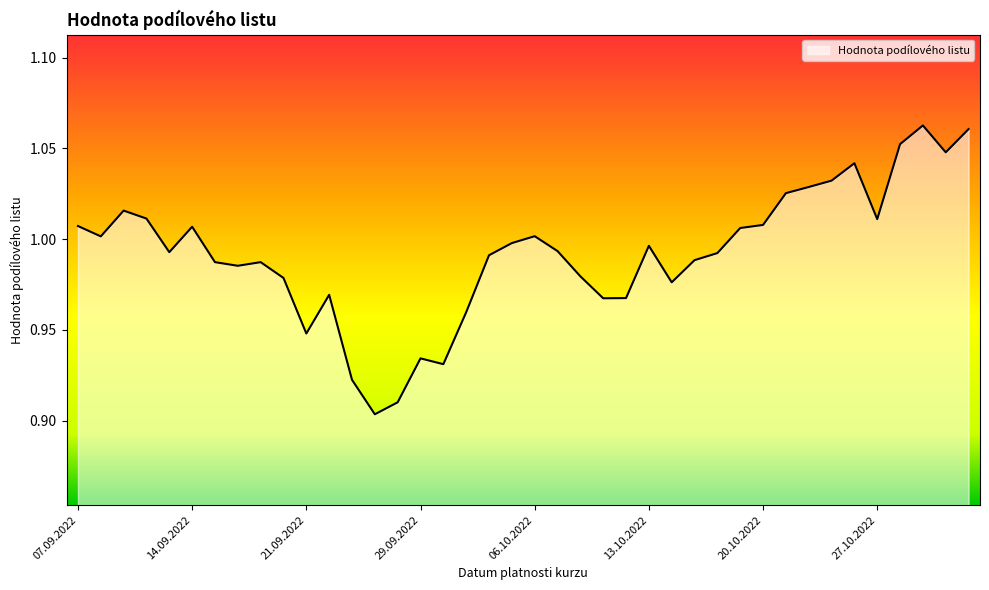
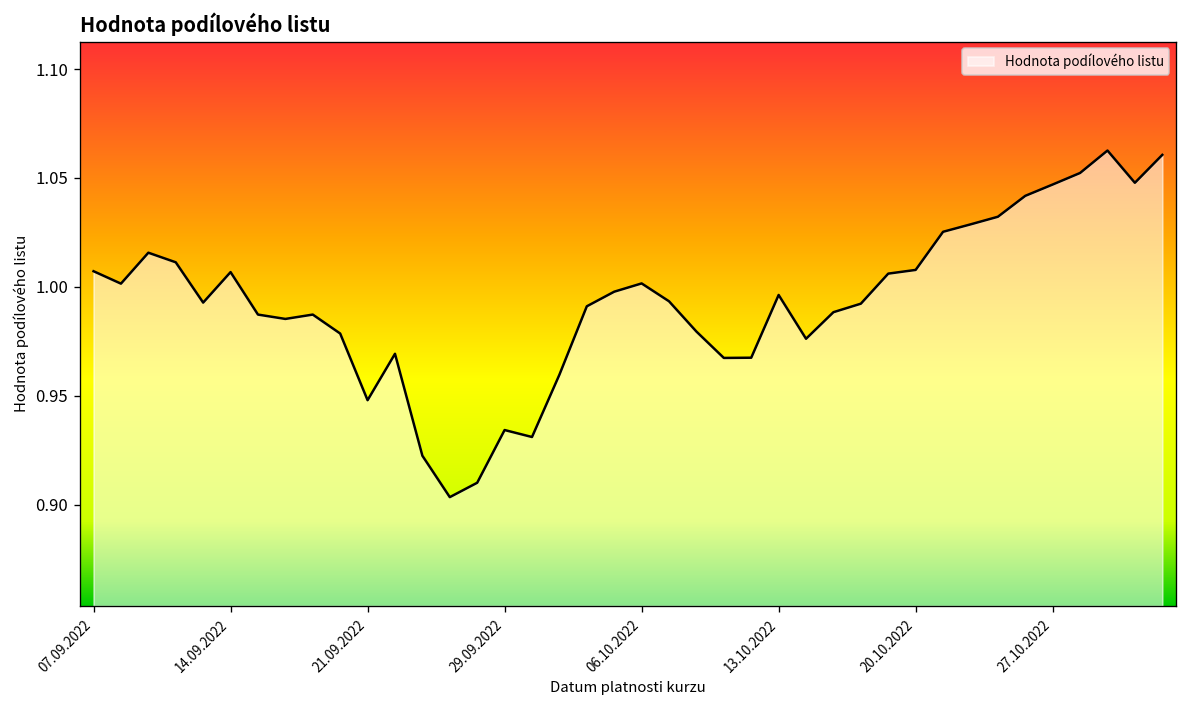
27.10.2022: 1.011 -> 1.047
